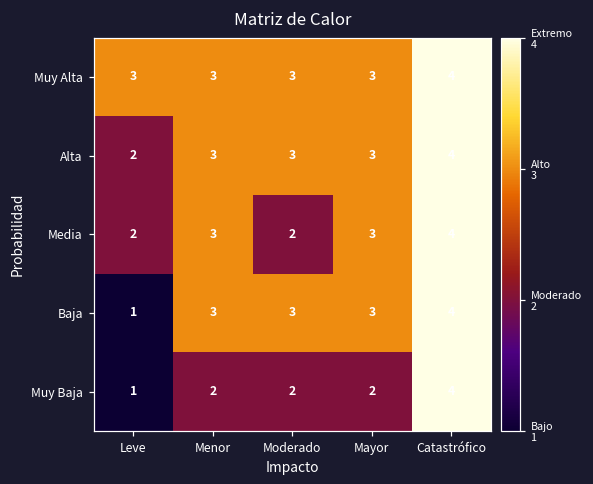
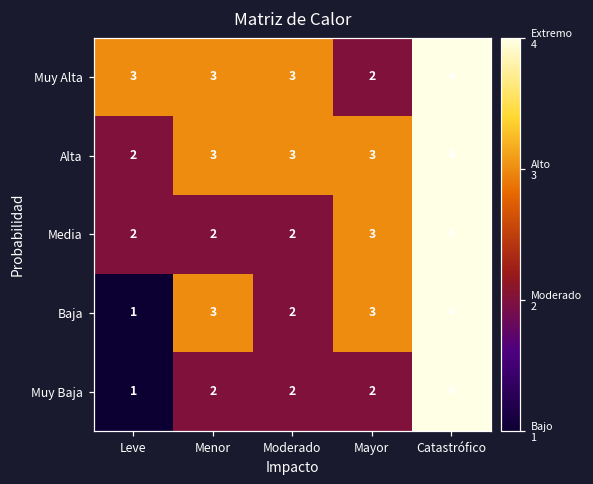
Muy Alta, Mayor: 3 -> 2
Media, Menor: 3 -> 2
Baja, Moderado: 3 -> 2
